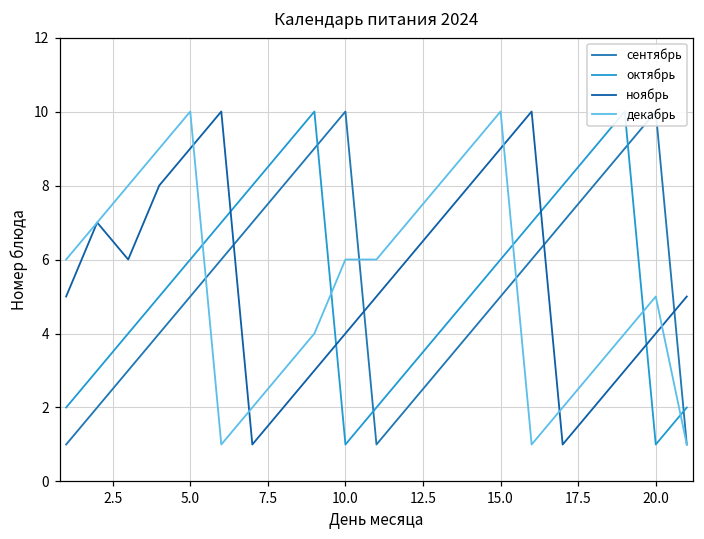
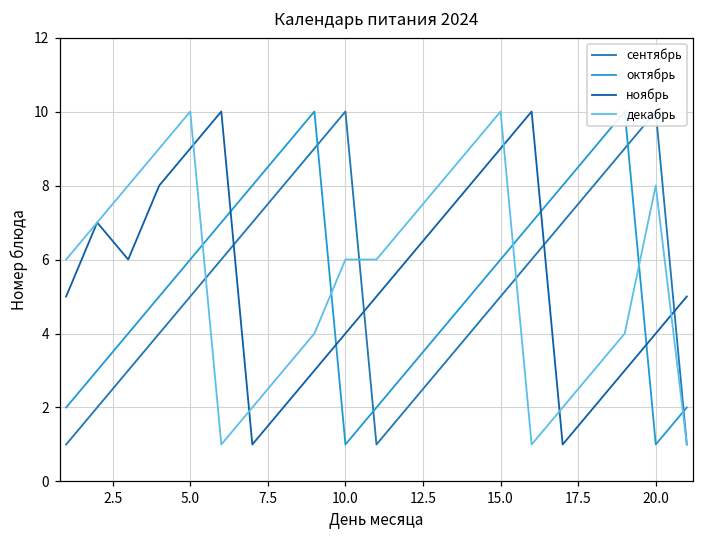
декабрь, 20.0: 5 -> 8
